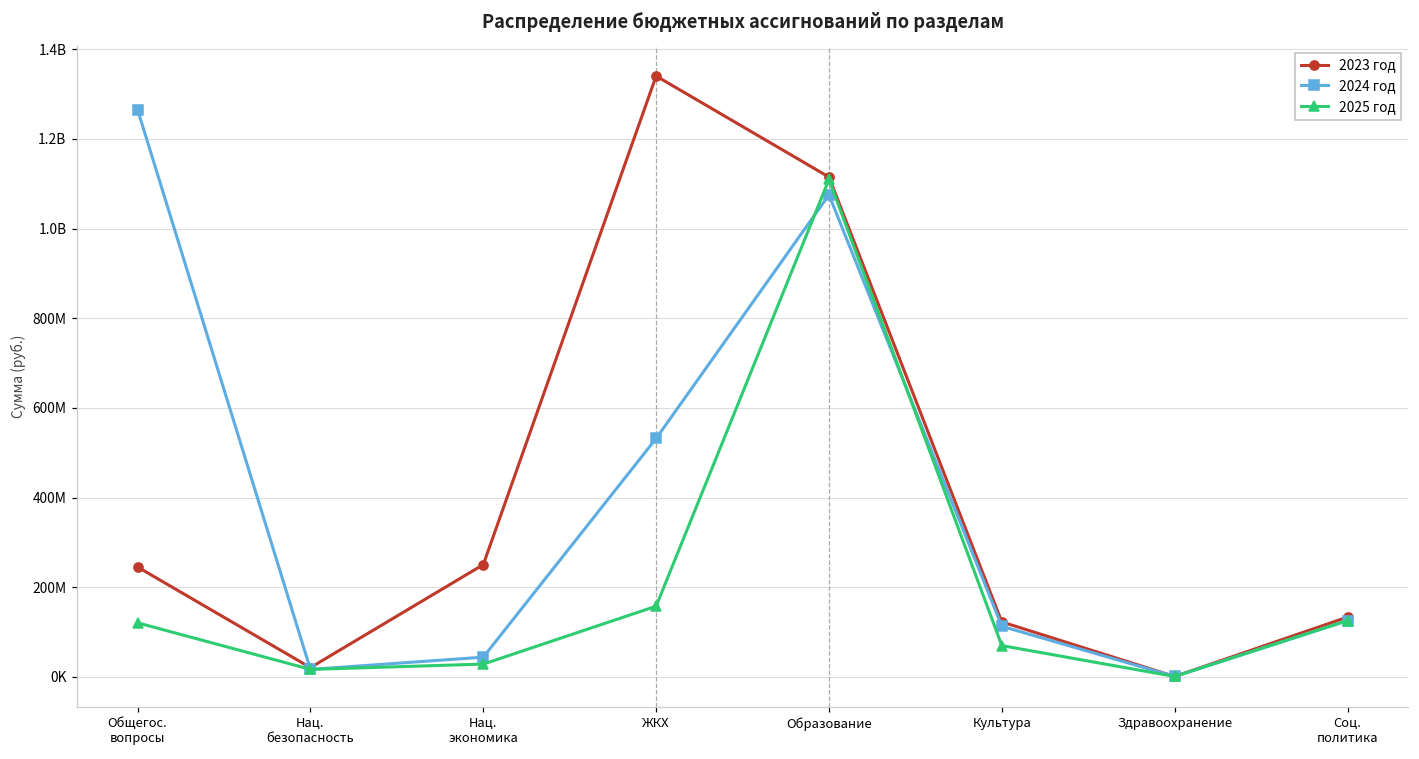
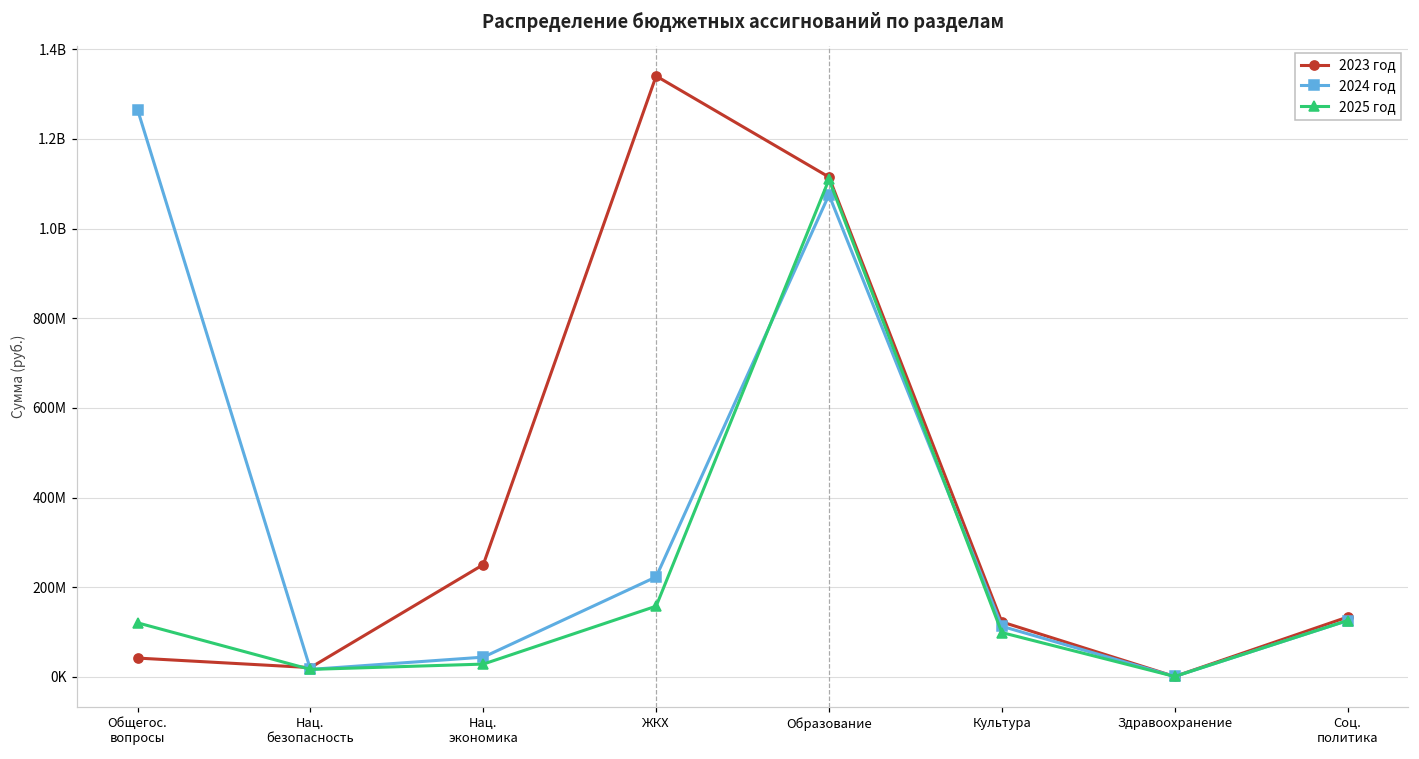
2023 год, Общегос. вопросы: 250000000 -> 40000000
2024 год, ЖКХ: 530000000 -> 220000000
2025 год, Культура: 70000000 -> 100000000
